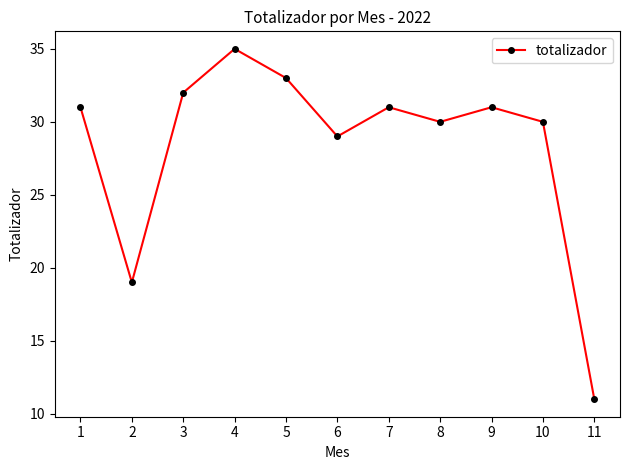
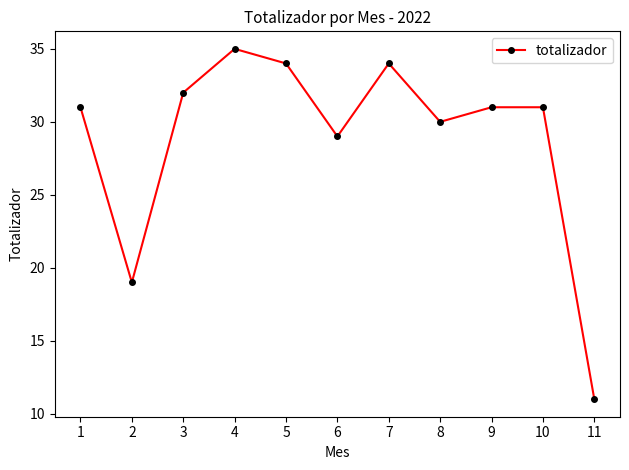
5: 33 -> 34
7: 31 -> 34
10: 30 -> 31
